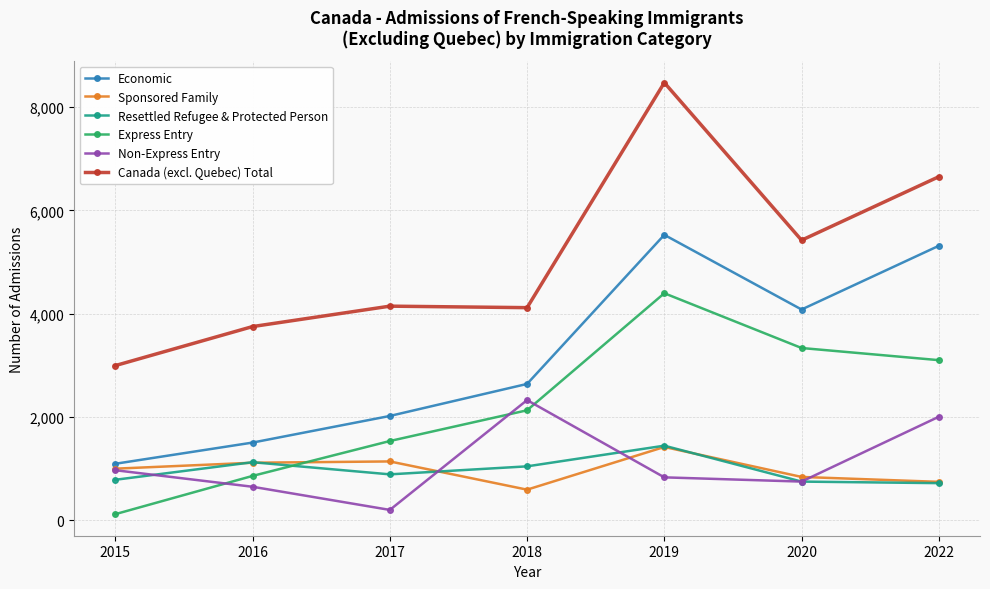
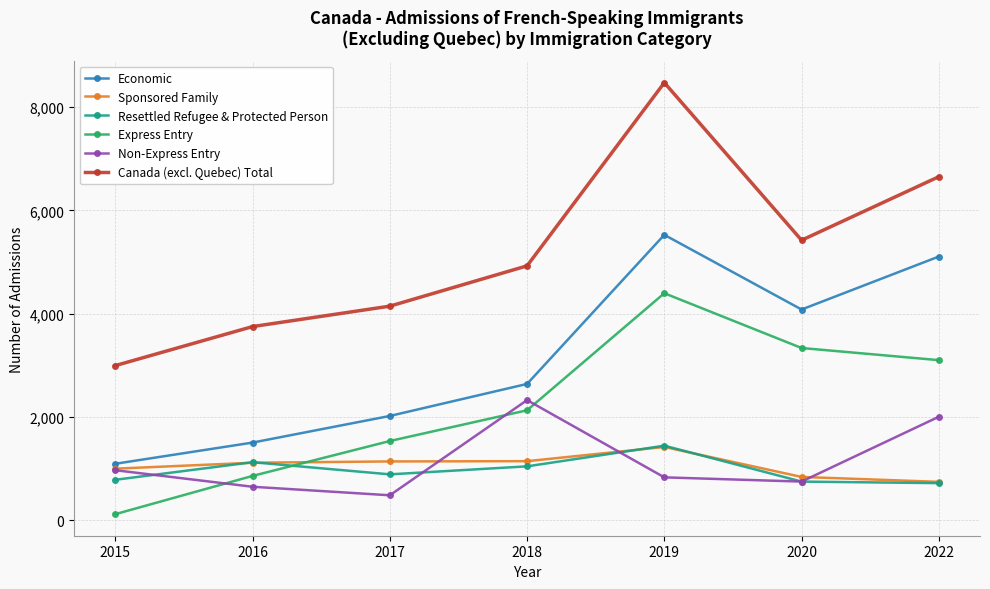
Non-Express Entry, 2017: 200 -> 500
Sponsored Family, 2018: 600 -> 1,100
Canada (excl. Quebec) Total, 2018: 4,100 -> 4,900
Economic, 2022: 5,300 -> 5,100
